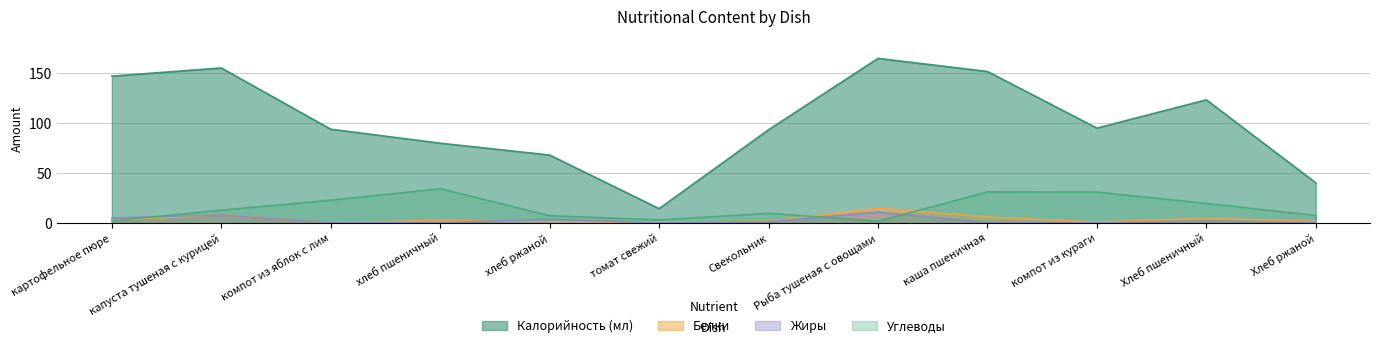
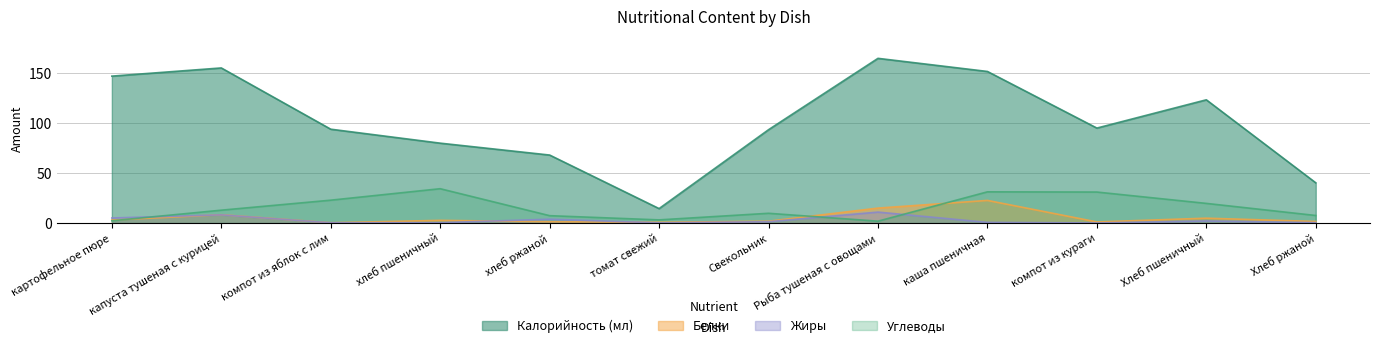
Белки, каша пшеничная: 10 -> 20
